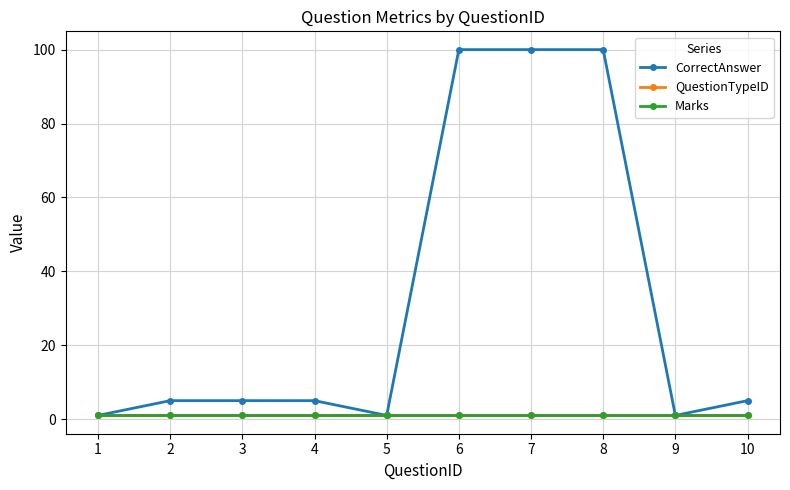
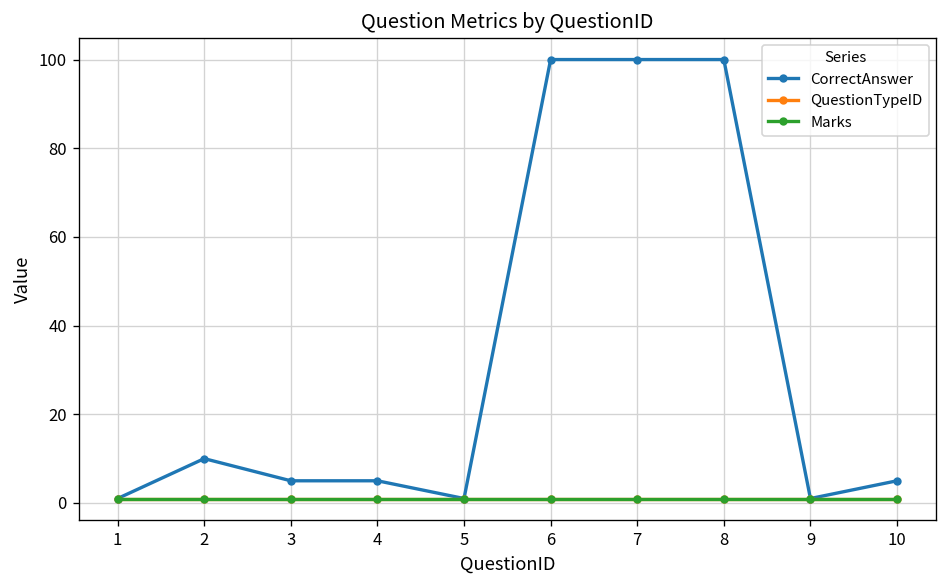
CorrectAnswer, 2: 5 -> 10
